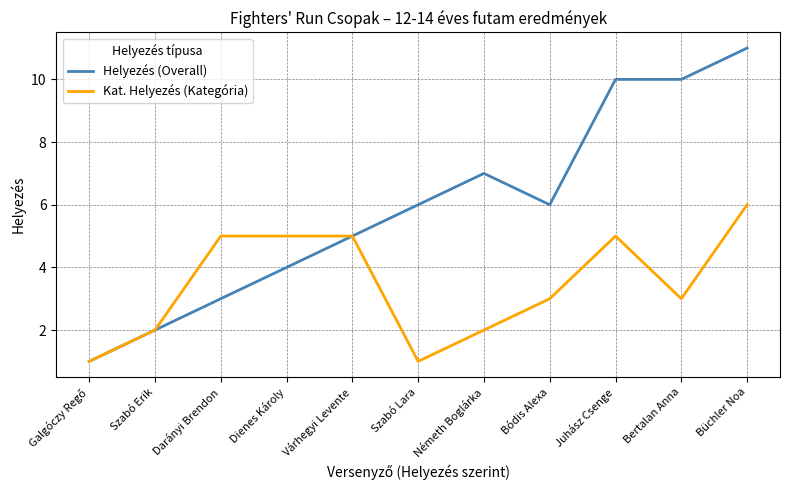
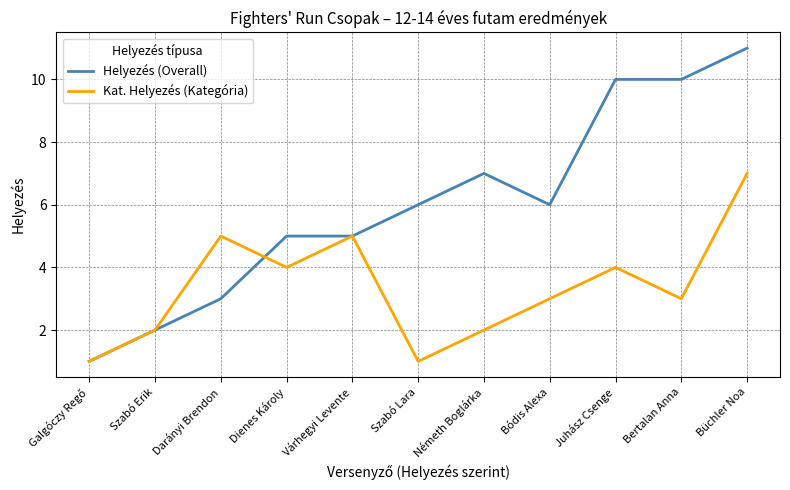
Helyezés (Overall), Dienes Károly: 4 -> 5
Kat. Helyezés (Kategória), Dienes Károly: 5 -> 4
Kat. Helyezés (Kategória), Juhász Csenge: 5 -> 4
Kat. Helyezés (Kategória), Büchler Noa: 6 -> 7
